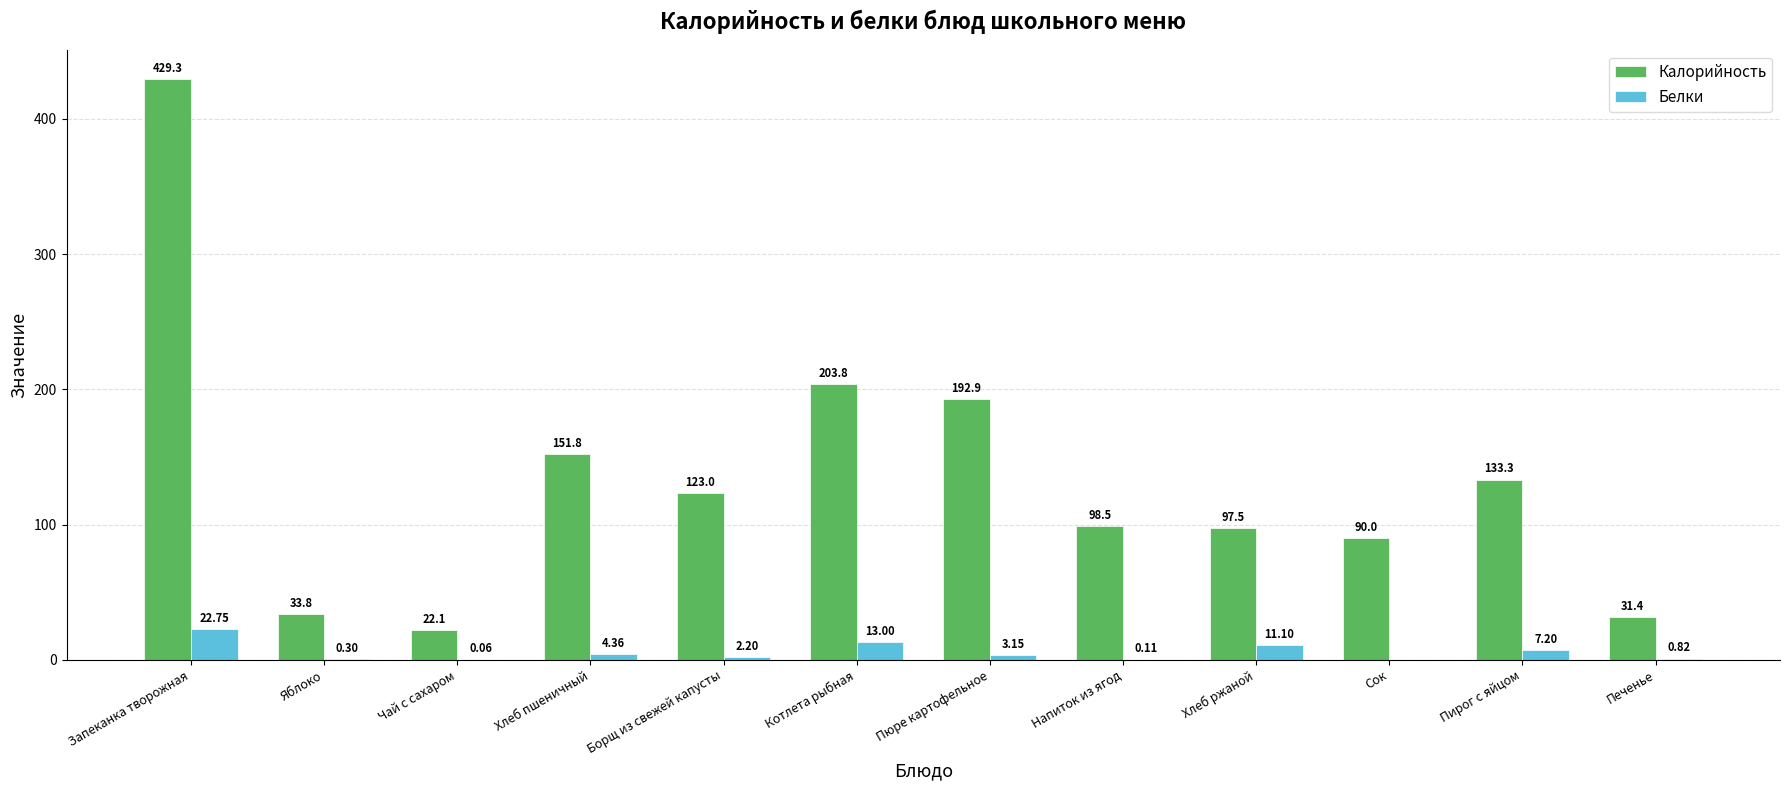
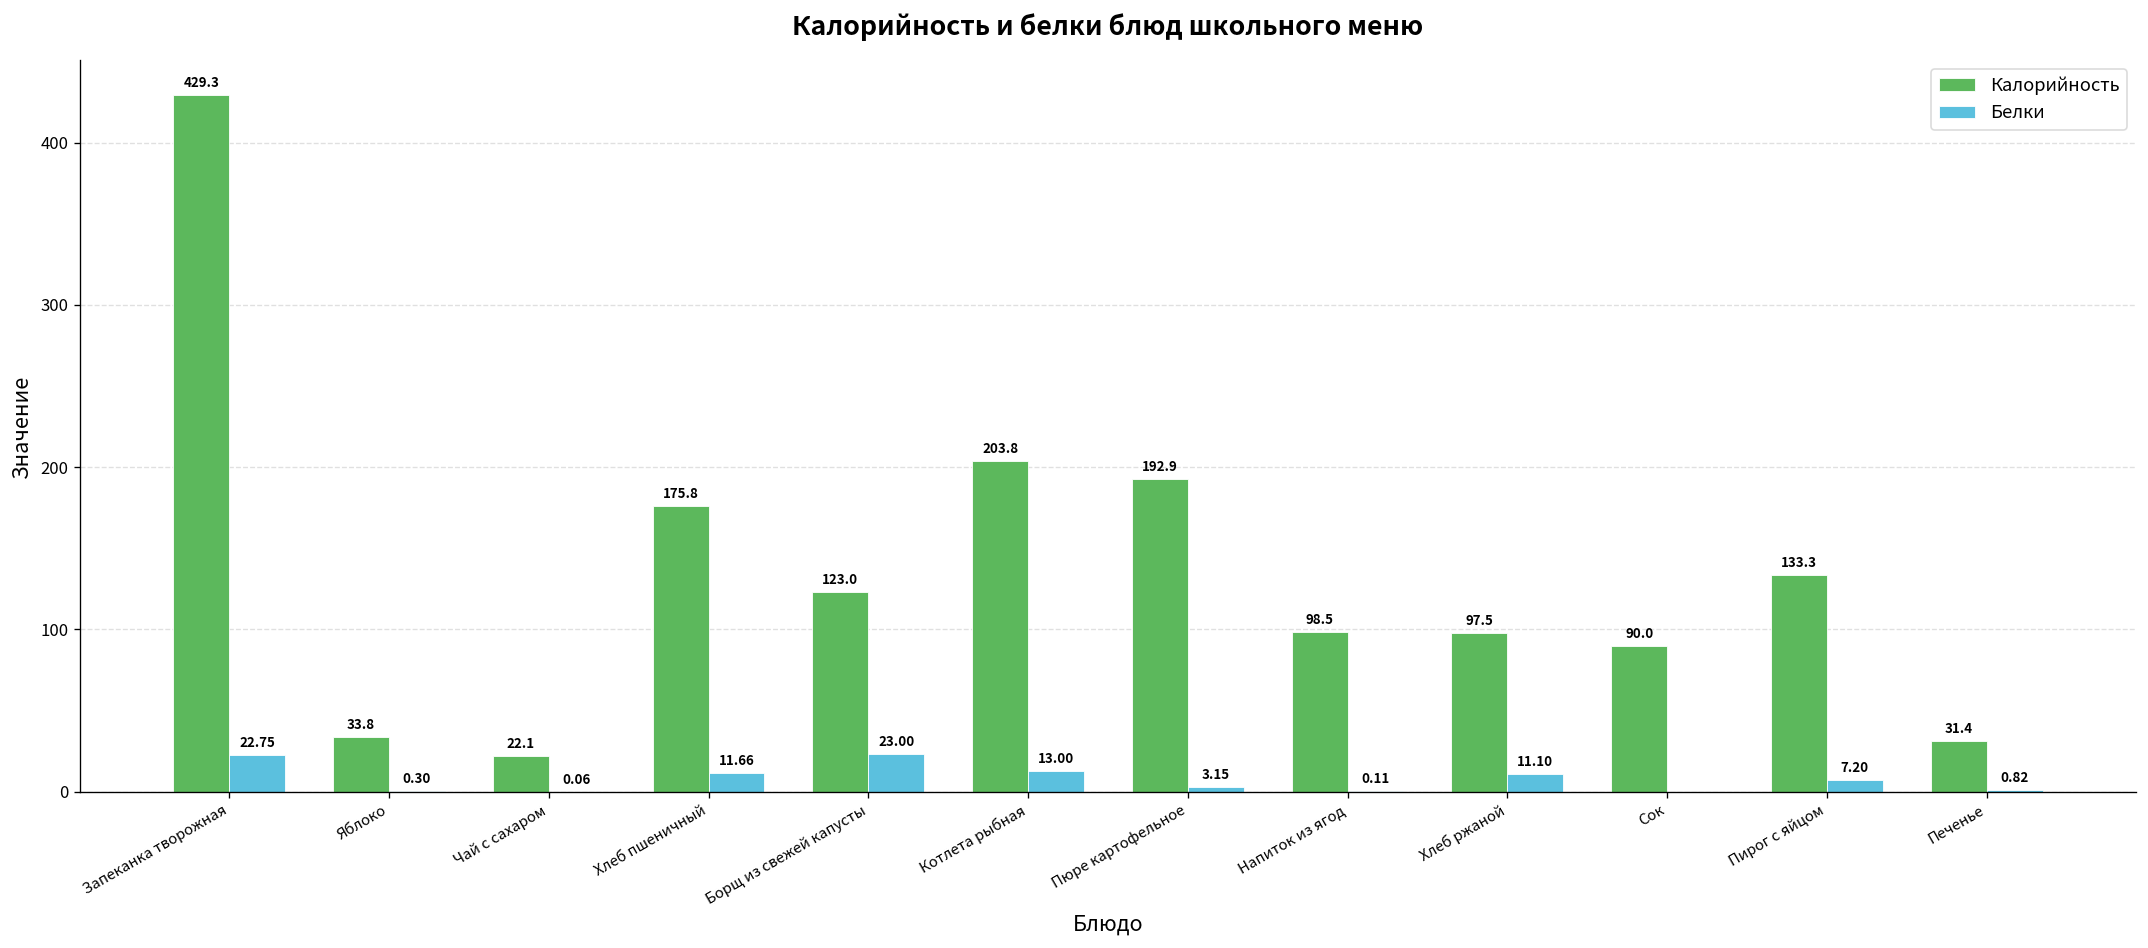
Калорийность, Хлеб пшеничный: 151.8 -> 175.8
Белки, Хлеб пшеничный: 4.36 -> 11.66
Белки, Борщ из свежей капусты: 2.20 -> 23.00
